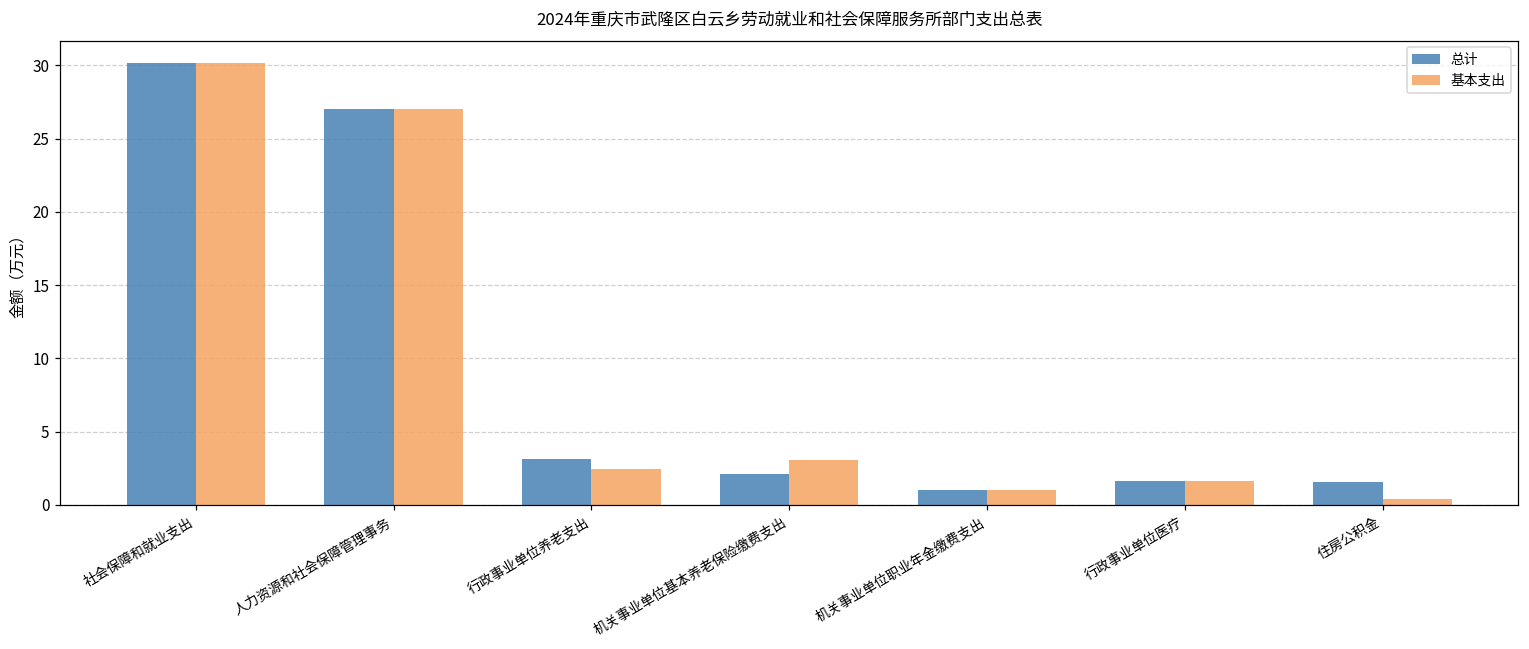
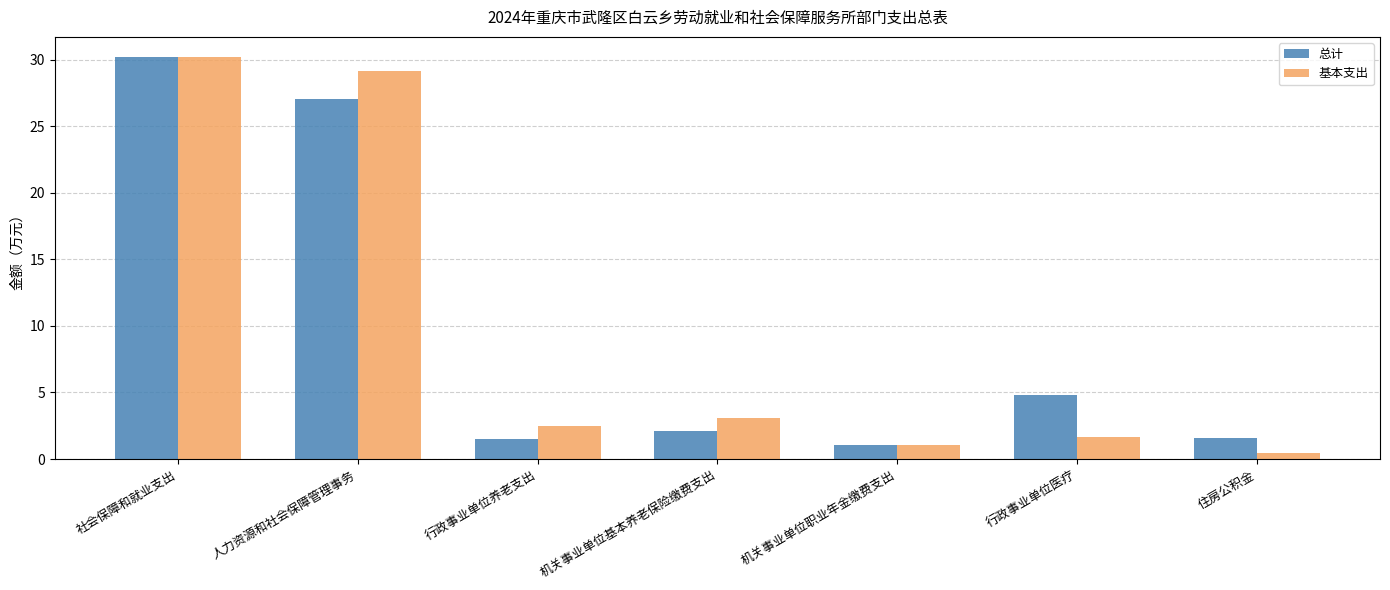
基本支出, 人力资源和社会保障管理事务: 27.0 -> 29.1
总计, 行政事业单位养老支出: 3.2 -> 1.5
总计, 行政事业单位医疗: 1.6 -> 4.8
